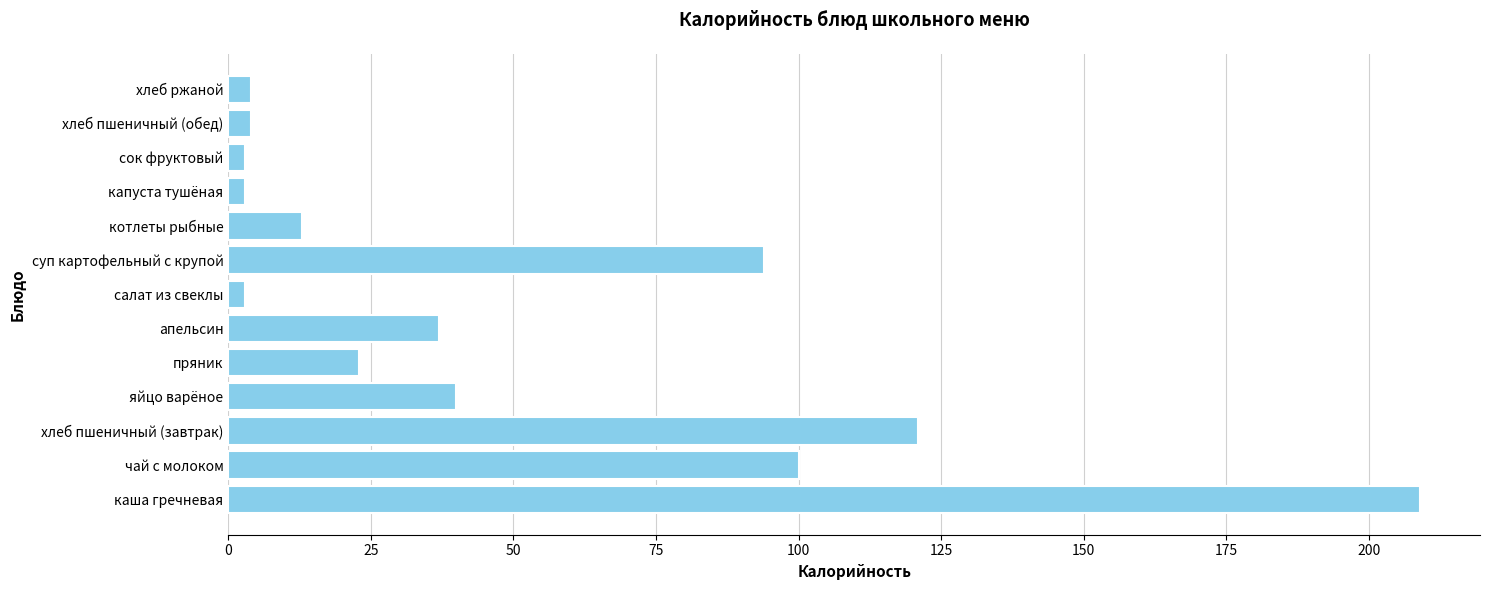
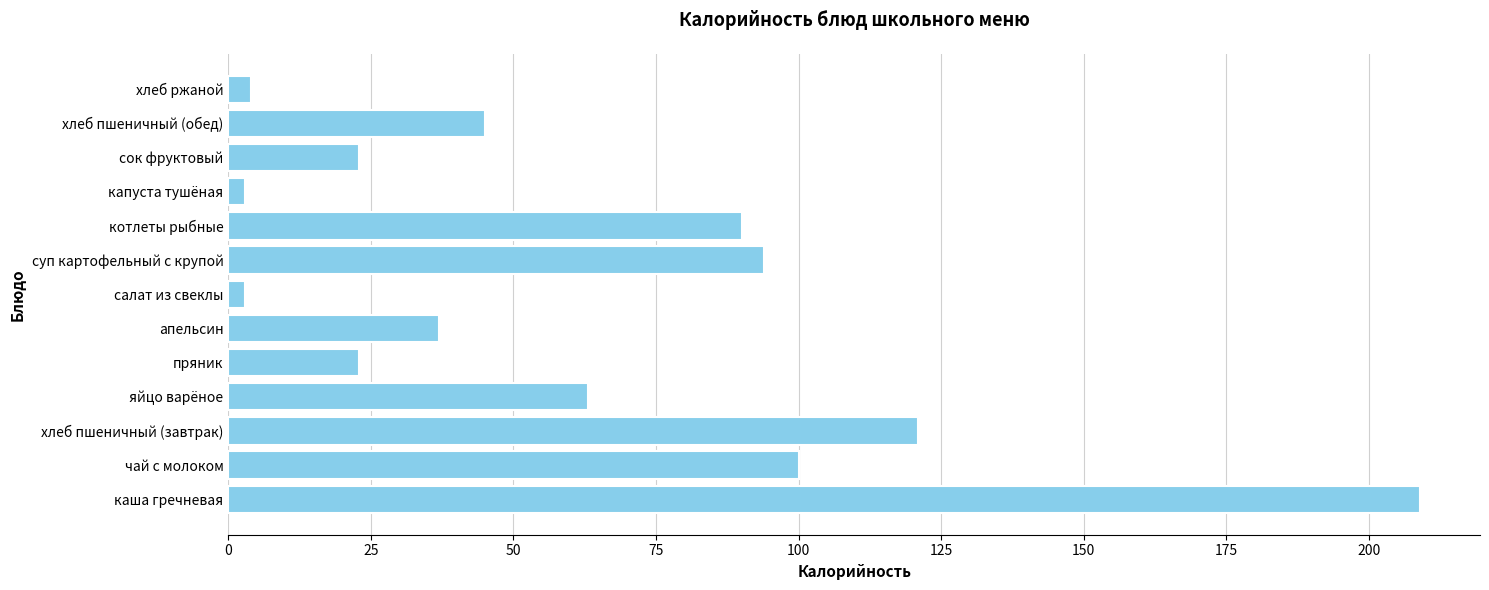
хлеб пшеничный (обед): 4 -> 45
сок фруктовый: 3 -> 23
котлеты рыбные: 13 -> 90
яйцо варёное: 40 -> 63
